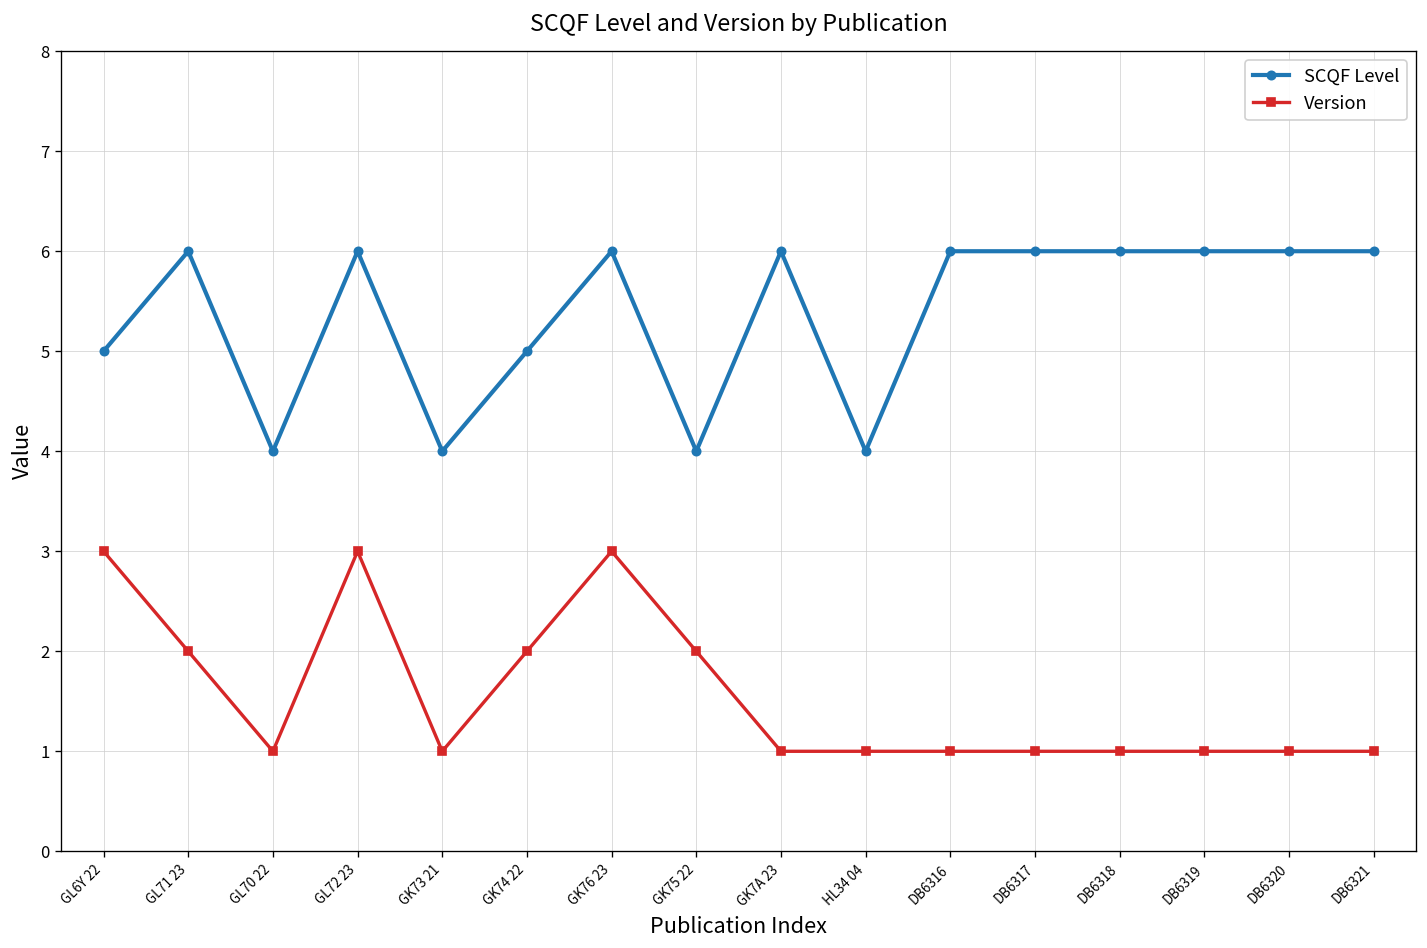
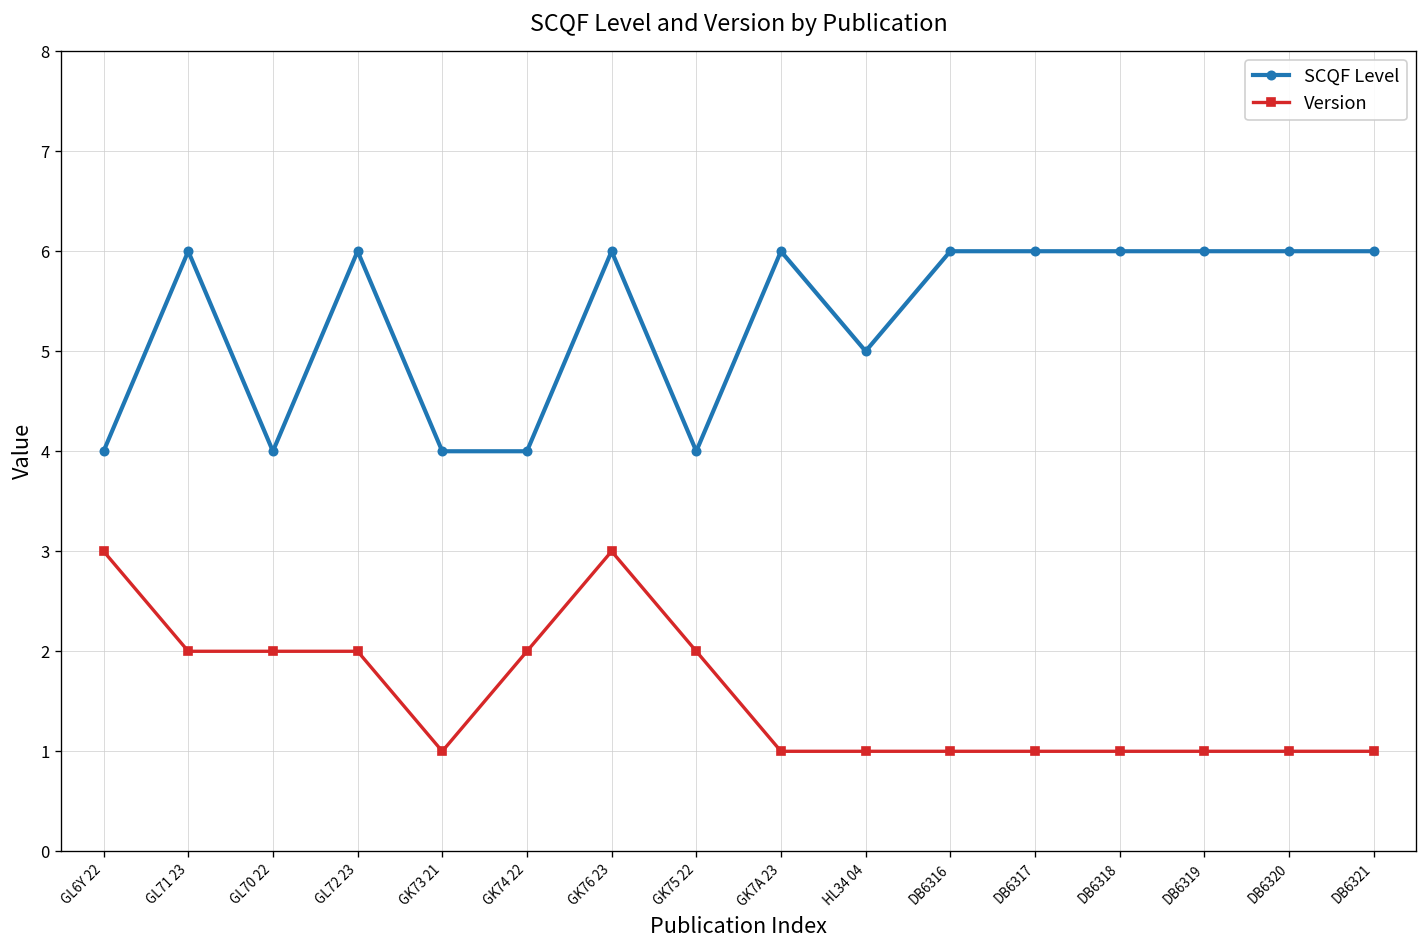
SCQF Level, GL6Y 22: 5 -> 4
Version, GL70 22: 1 -> 2
Version, GL72 23: 3 -> 2
SCQF Level, GK74 22: 5 -> 4
SCQF Level, HL34 04: 4 -> 5
